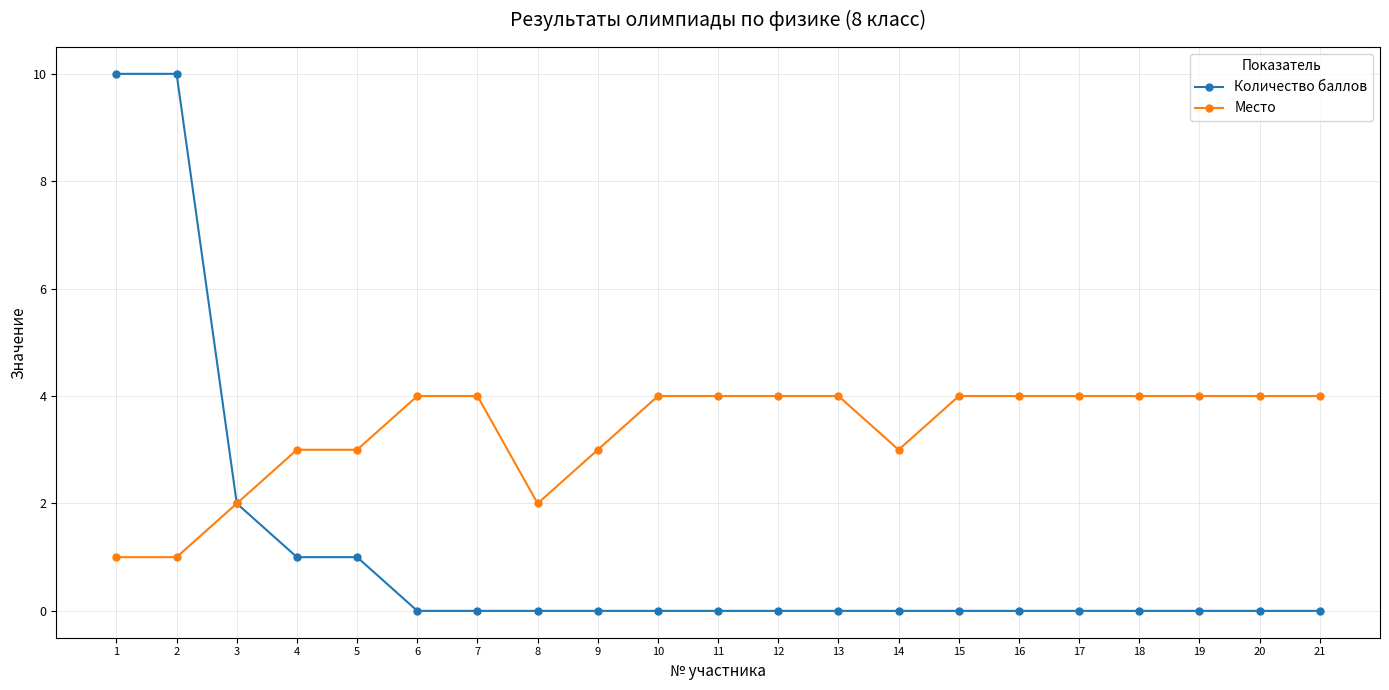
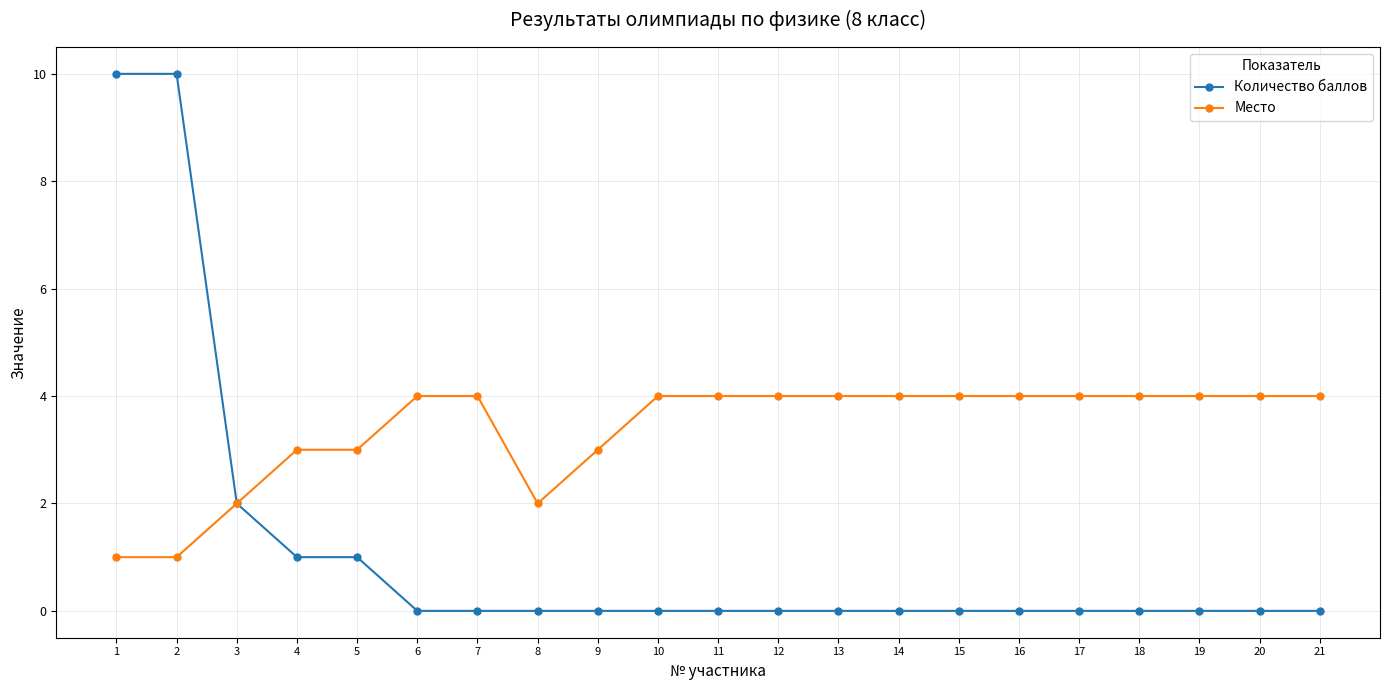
Место, 14: 3 -> 4
